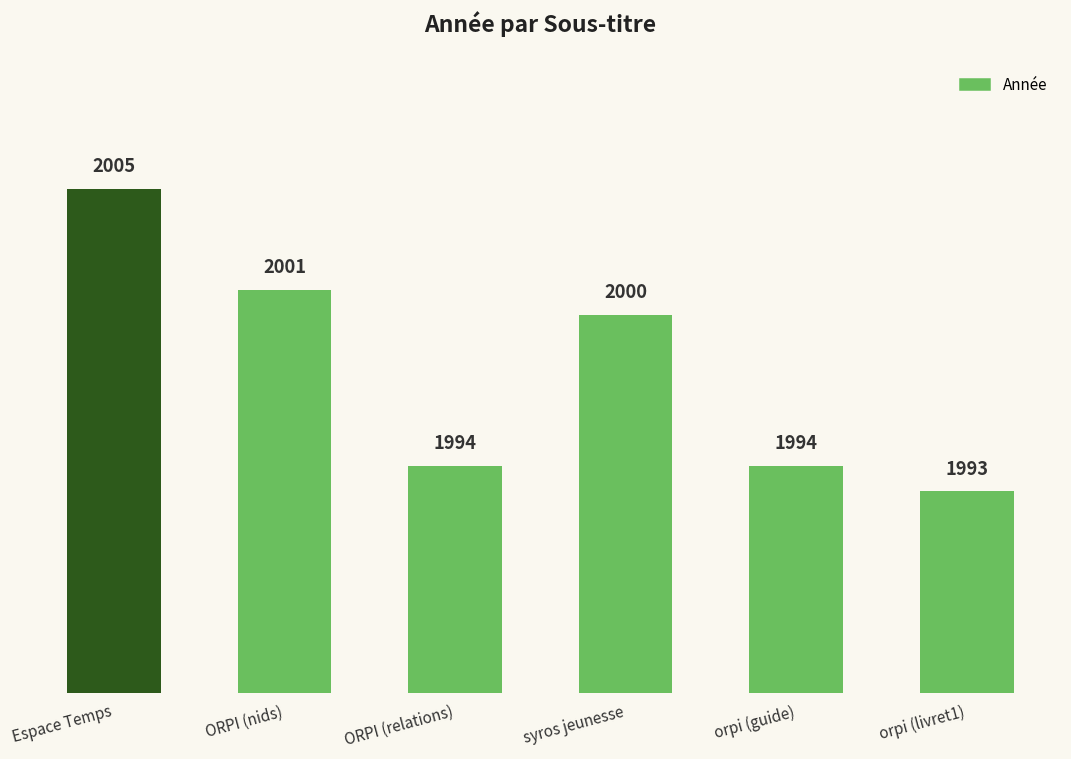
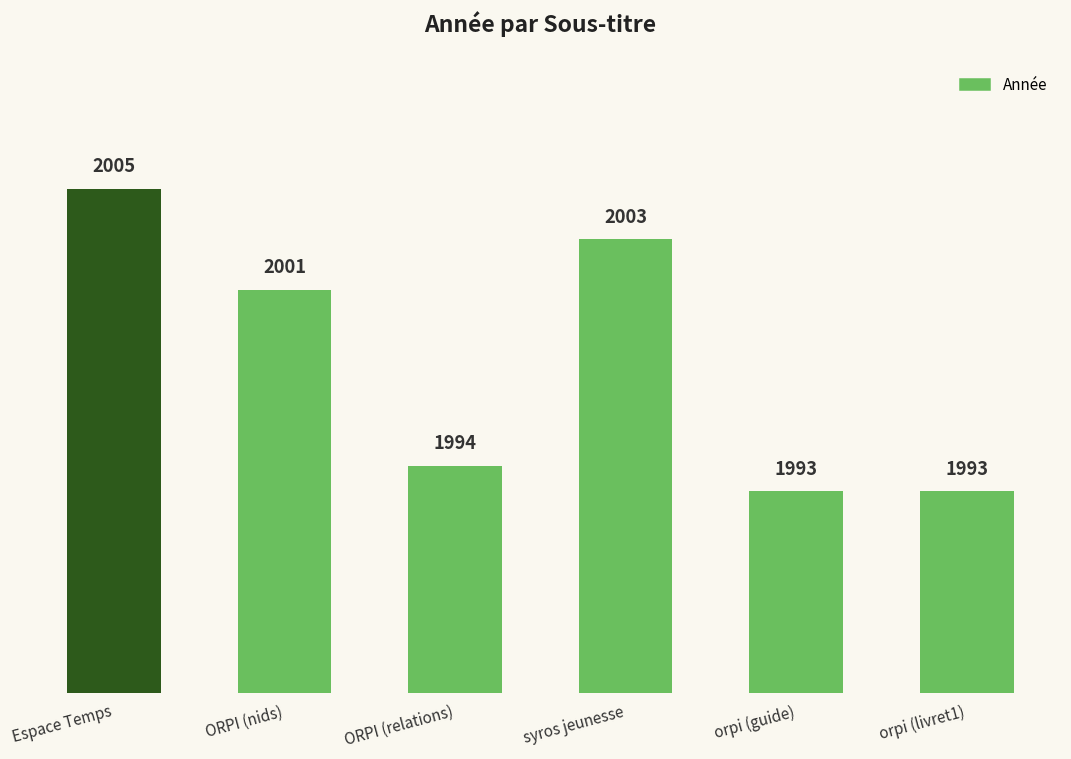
syros jeunesse: 2000 -> 2003
orpi (guide): 1994 -> 1993
